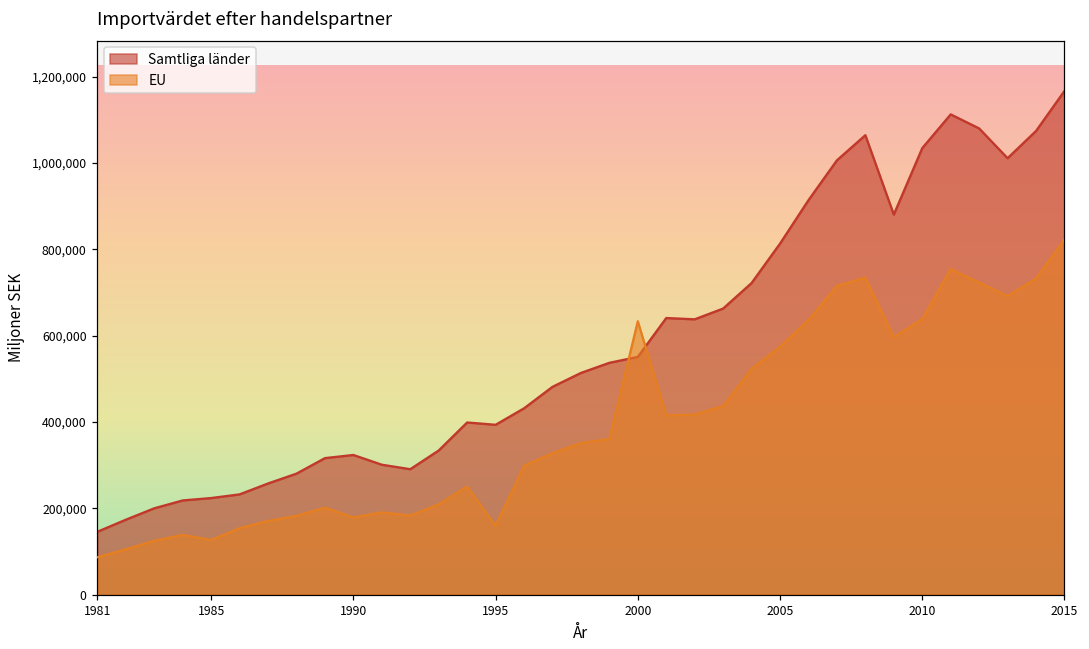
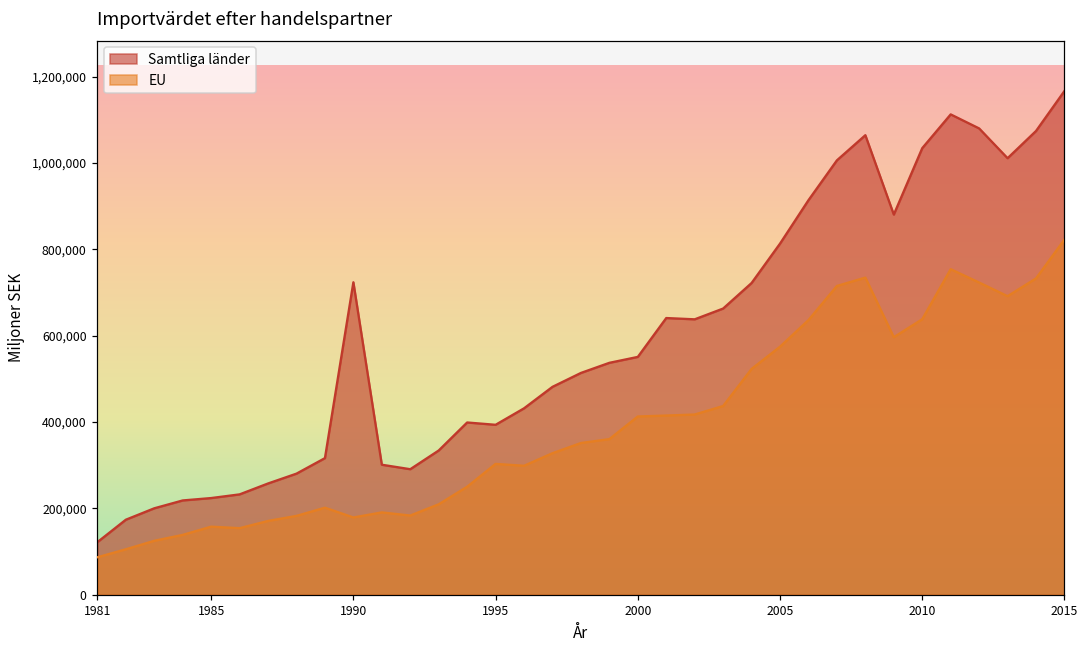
Samtliga länder, 1981: 150,000 -> 120,000
EU, 1985: 130,000 -> 160,000
Samtliga länder, 1990: 320,000 -> 720,000
EU, 1995: 160,000 -> 300,000
EU, 2000: 630,000 -> 410,000
